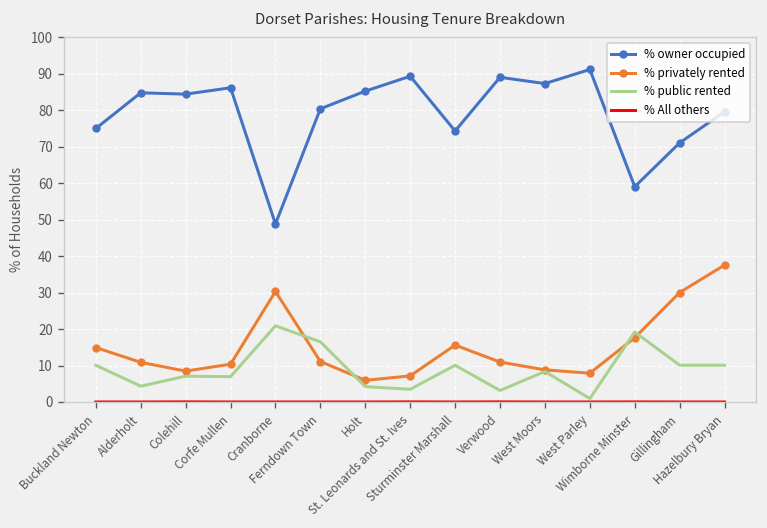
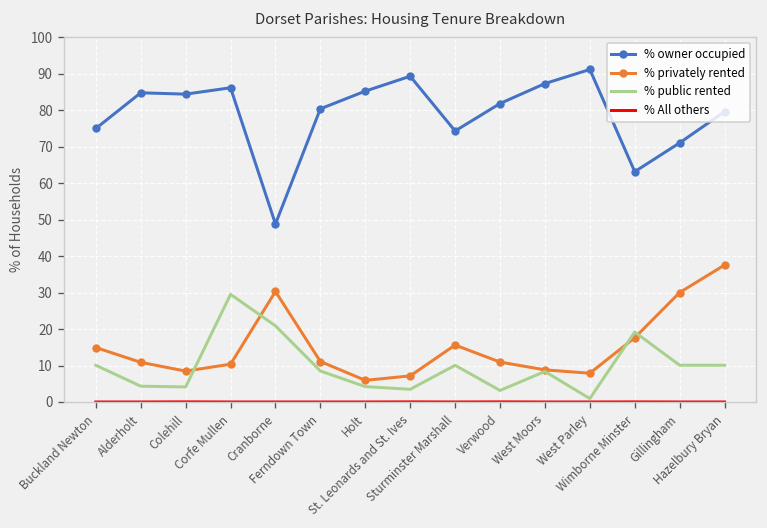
% public rented, Colehill: 7 -> 4
% public rented, Corfe Mullen: 7 -> 30
% public rented, Ferndown Town: 17 -> 9
% owner occupied, Verwood: 89 -> 82
% owner occupied, Wimborne Minster: 59 -> 63
